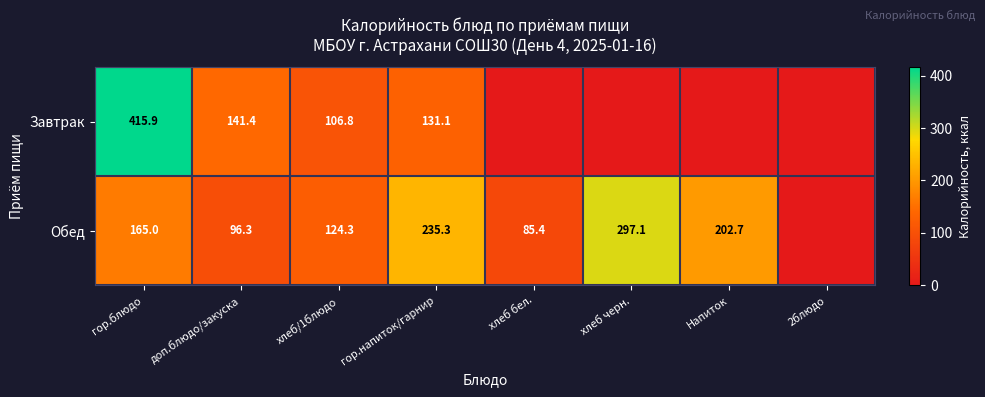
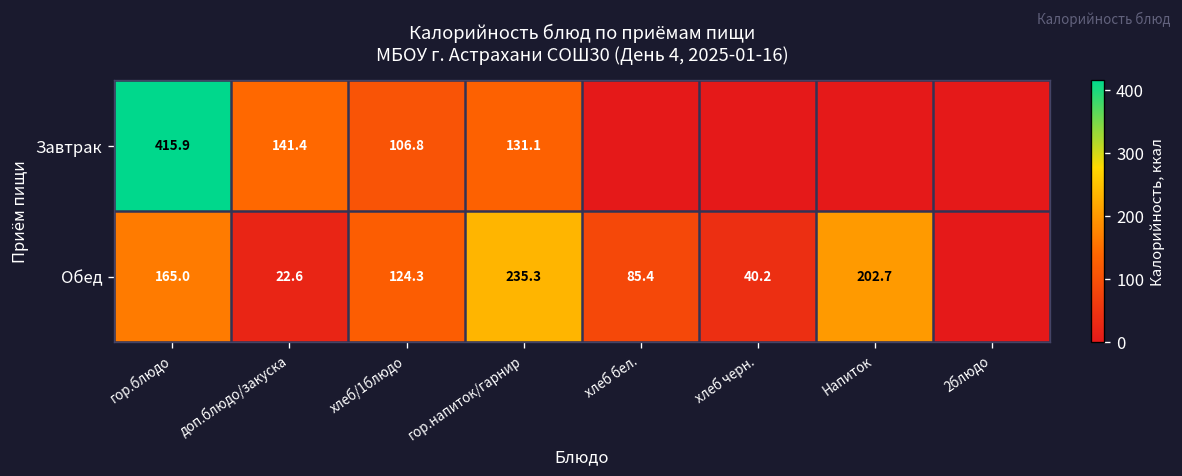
Обед, доп.блюдо/закуска: 96.3 -> 22.6
Обед, хлеб черн.: 297.1 -> 40.2
